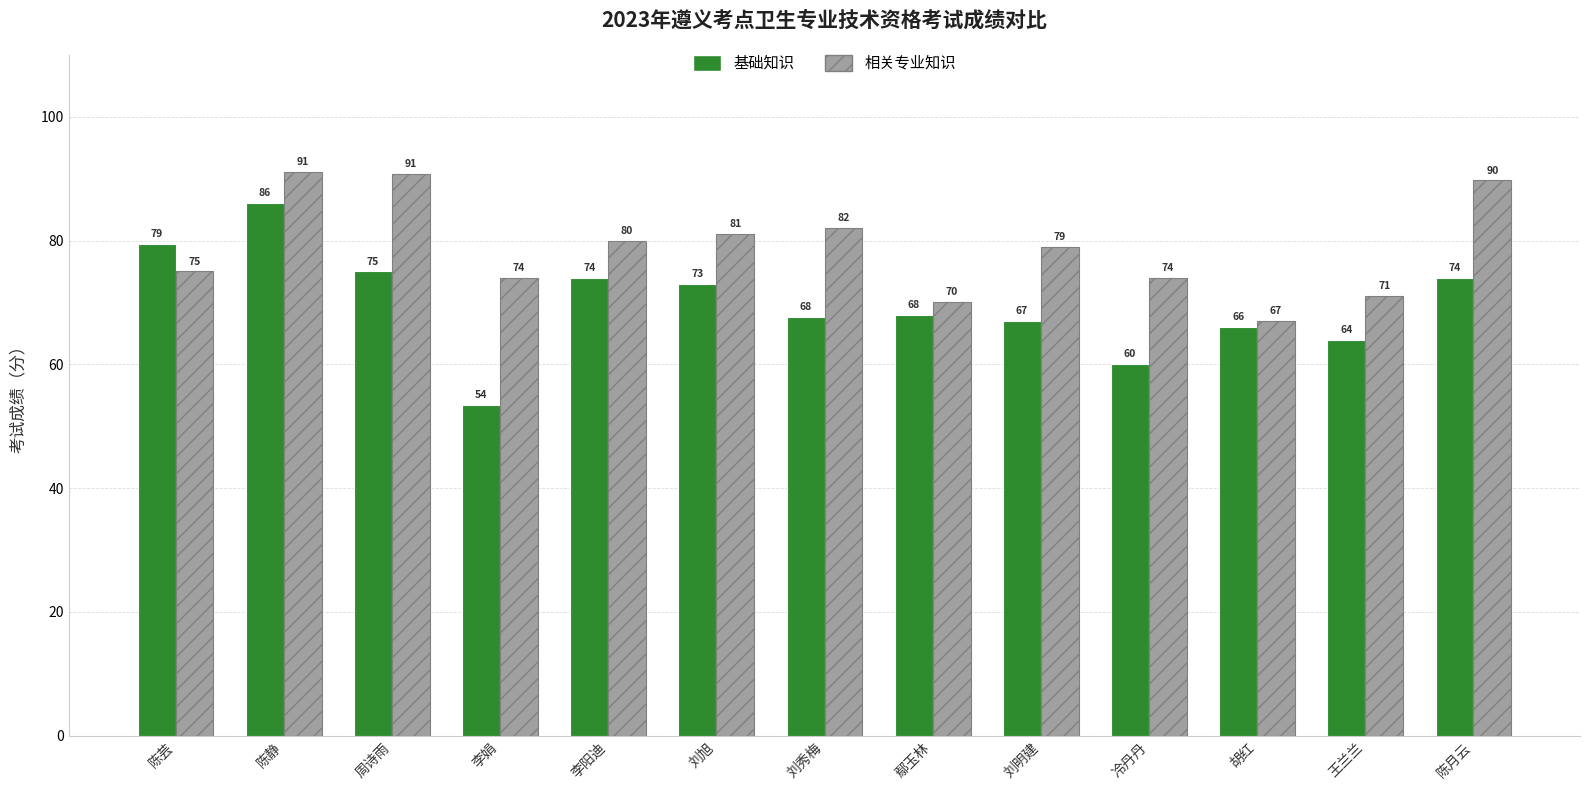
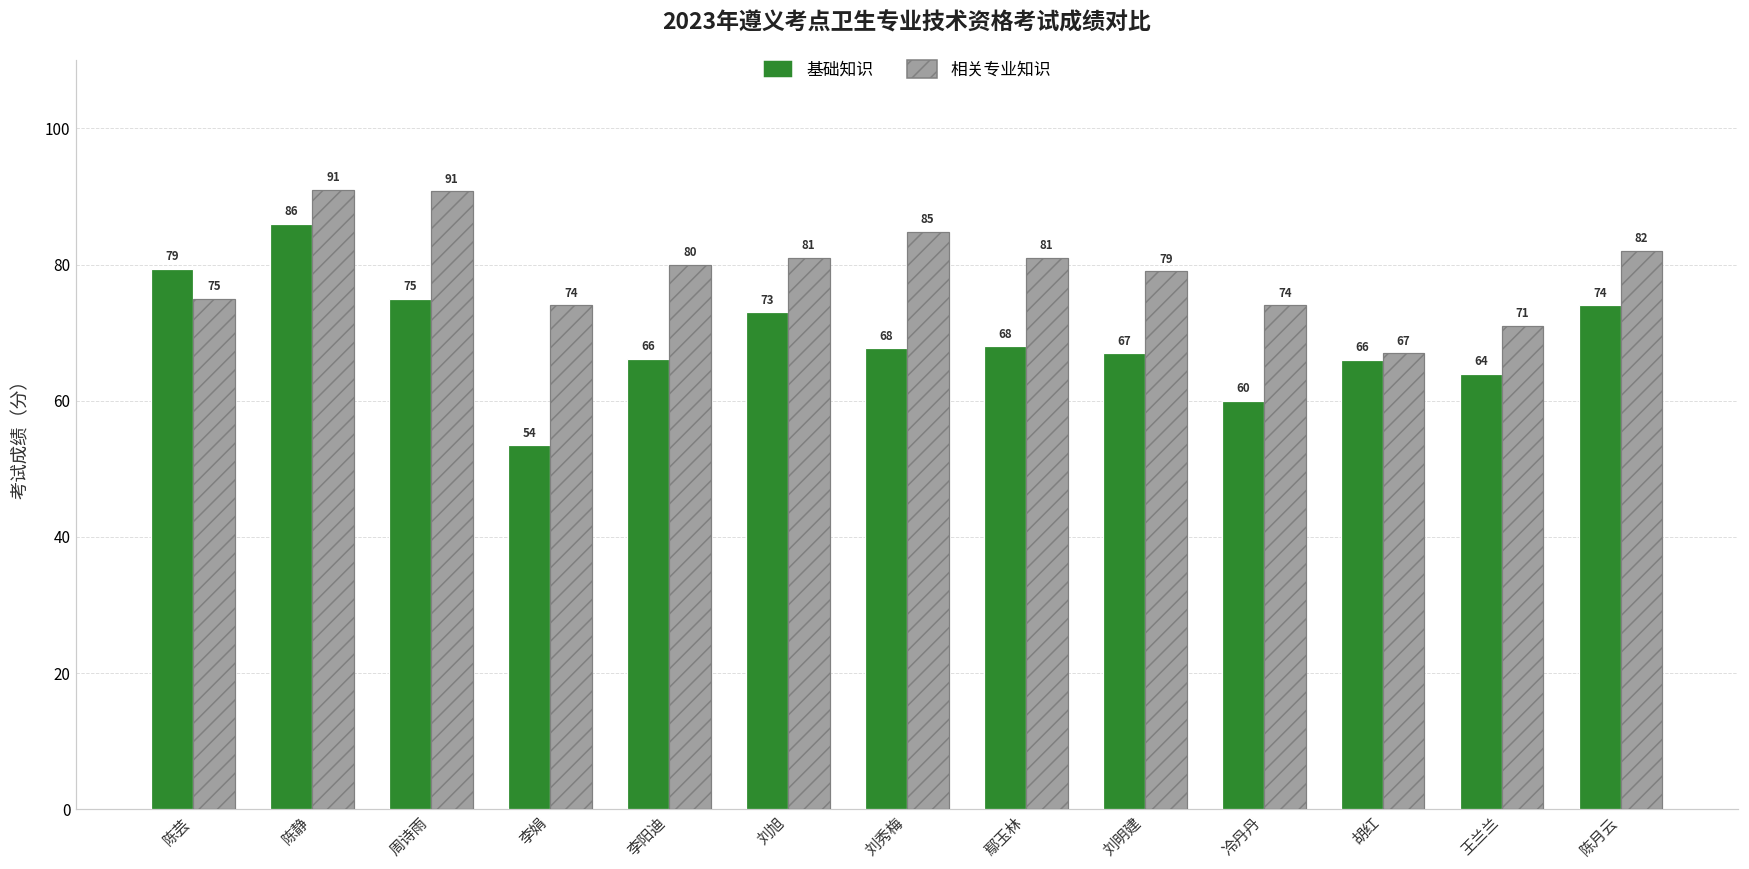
基础知识, 李阳迪: 74 -> 66
相关专业知识, 刘秀梅: 82 -> 85
相关专业知识, 鄢玉林: 70 -> 81
相关专业知识, 陈月云: 90 -> 82
